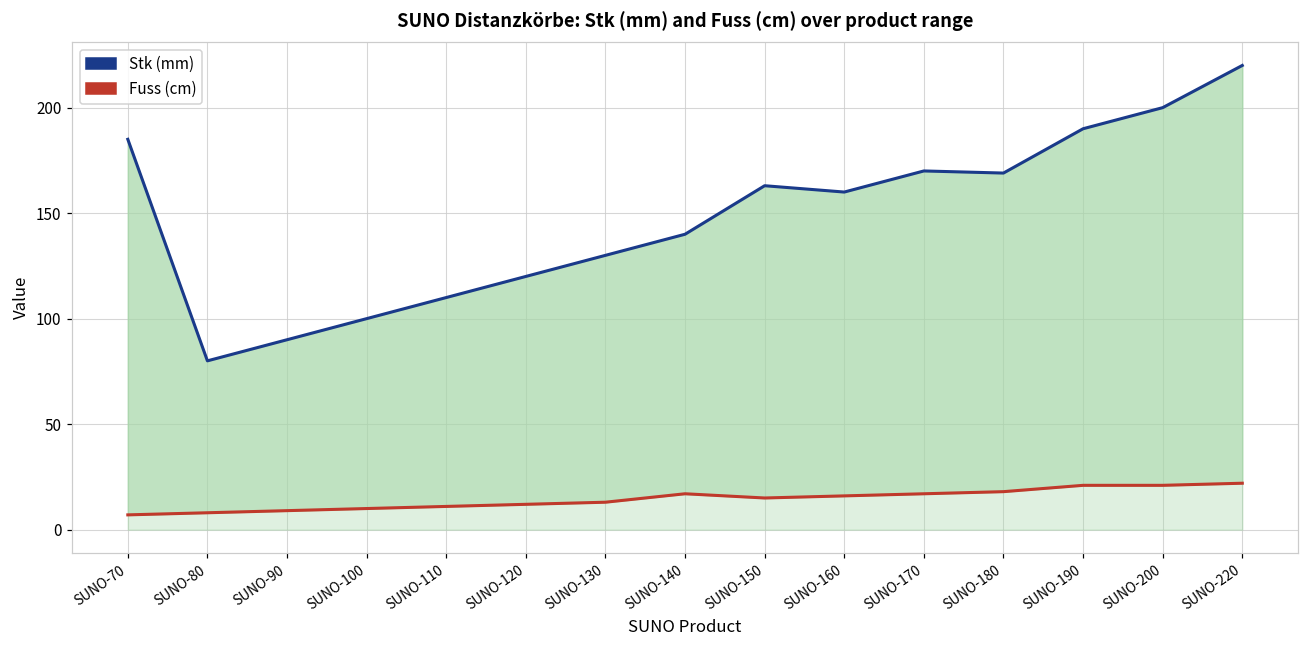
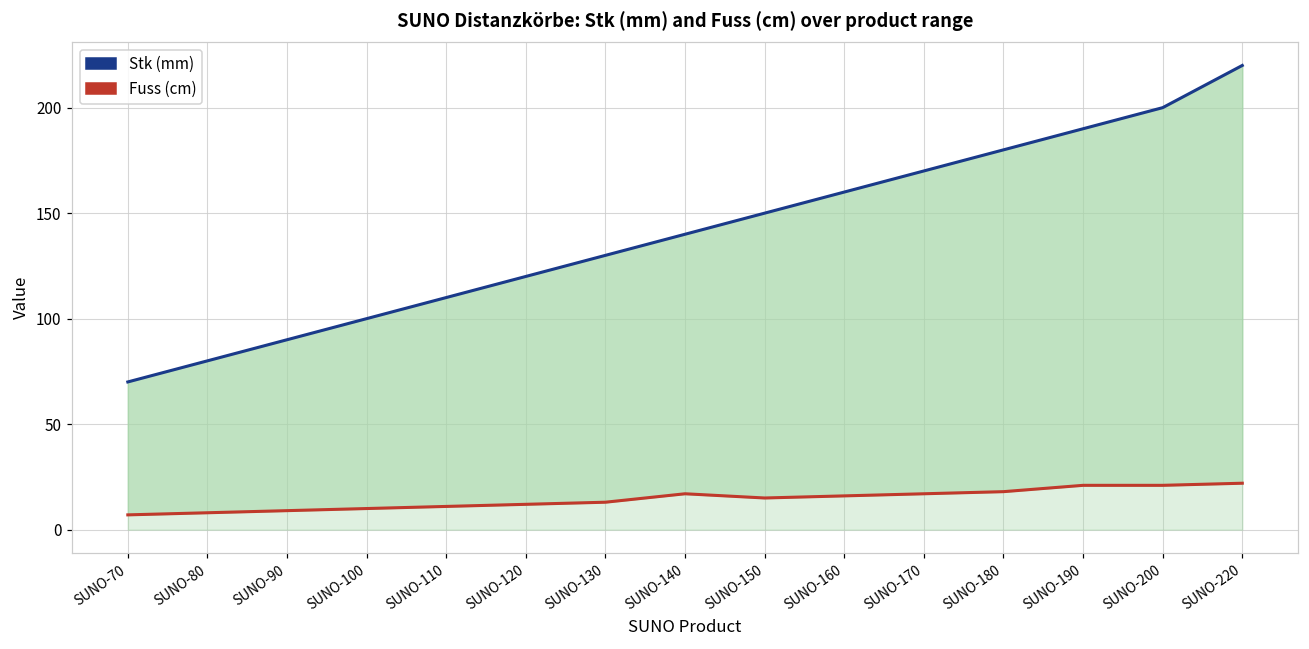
Stk (mm), SUNO-70: 185 -> 70
Stk (mm), SUNO-150: 163 -> 150
Stk (mm), SUNO-180: 169 -> 180
